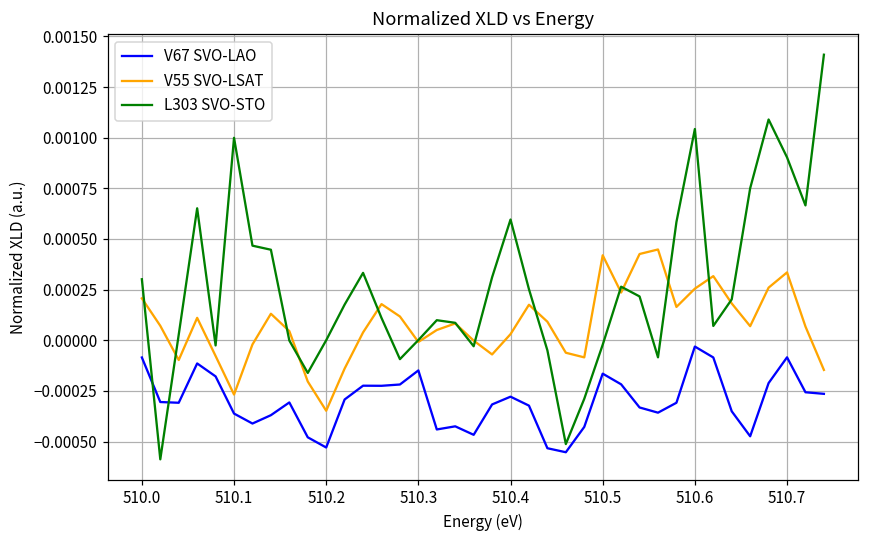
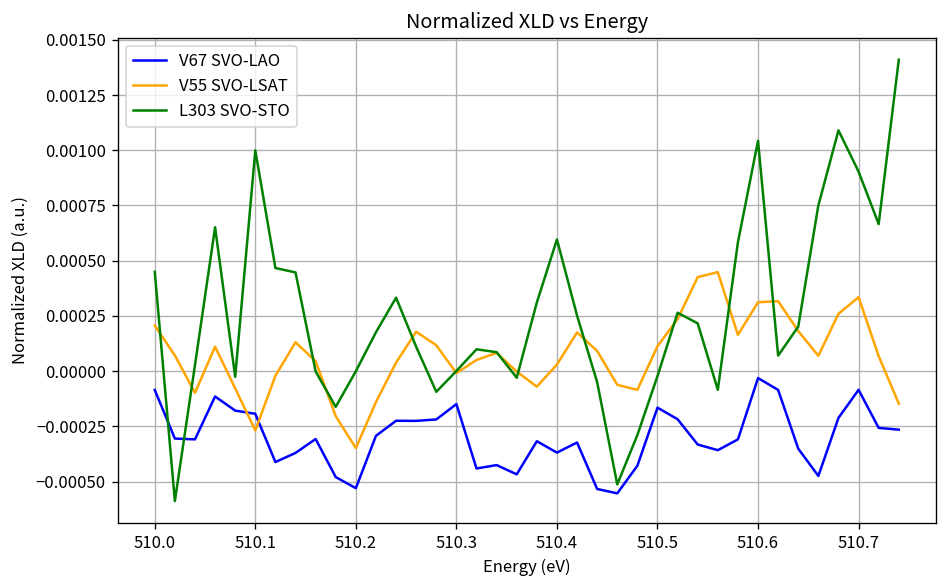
L303 SVO-STO, 510.0: 0.00030 -> 0.00045
V67 SVO-LAO, 510.1: -0.00036 -> -0.00019
V67 SVO-LAO, 510.4: -0.00028 -> -0.00037
V55 SVO-LSAT, 510.5: 0.00042 -> 0.00011
V55 SVO-LSAT, 510.6: 0.00025 -> 0.00031
